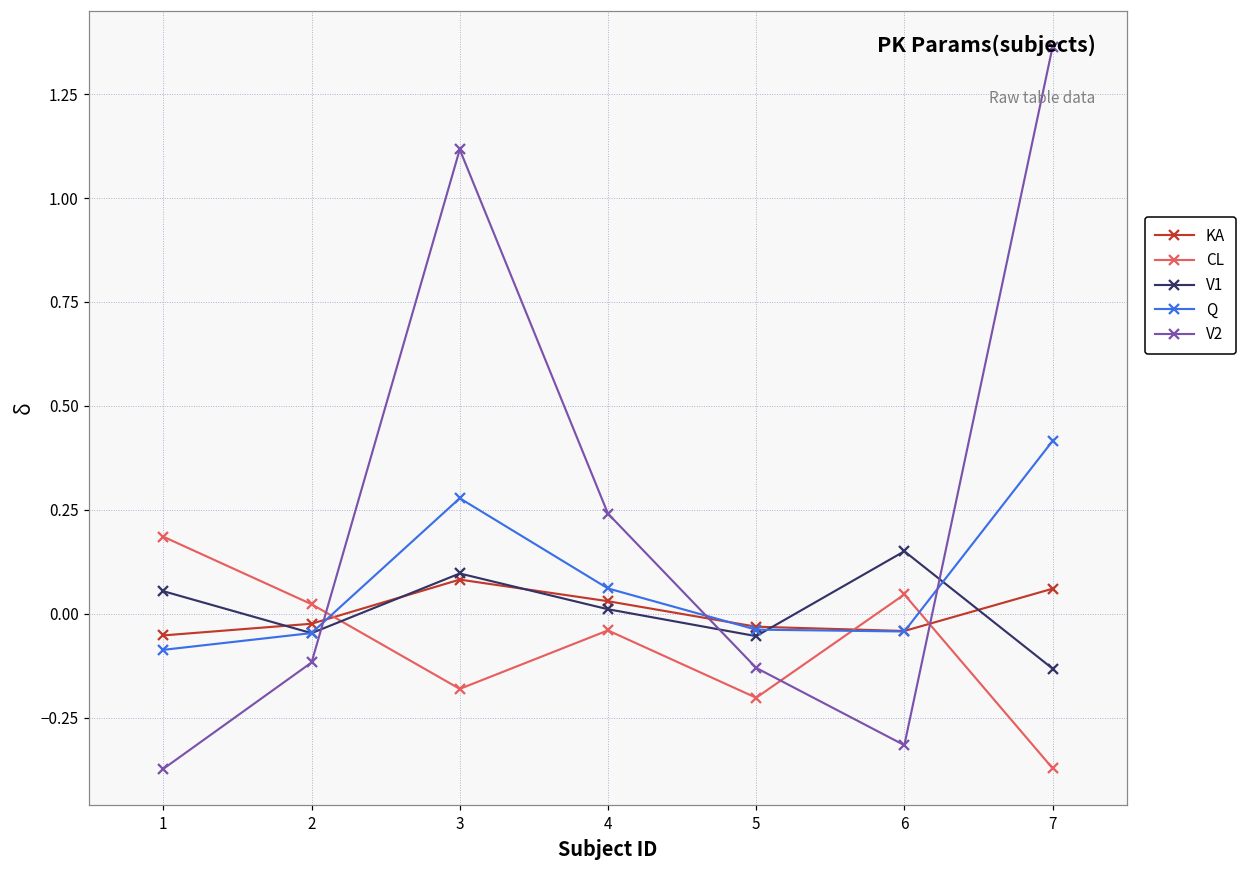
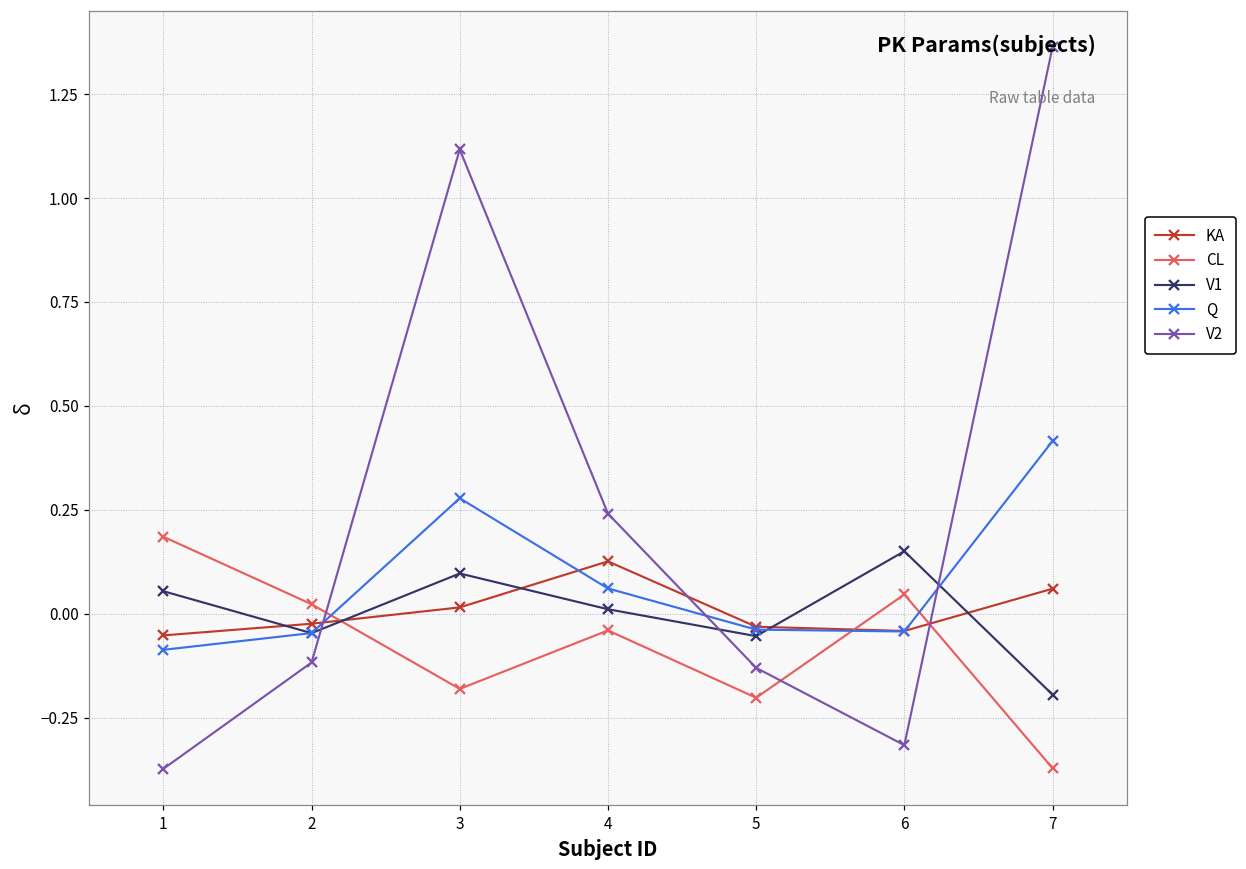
KA, 3: 0.08 -> 0.02
KA, 4: 0.03 -> 0.13
V1, 7: -0.13 -> -0.19
